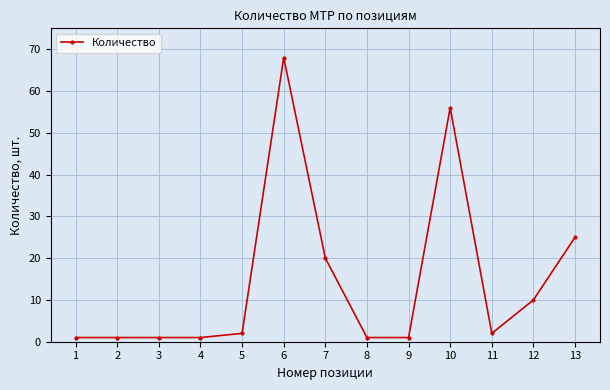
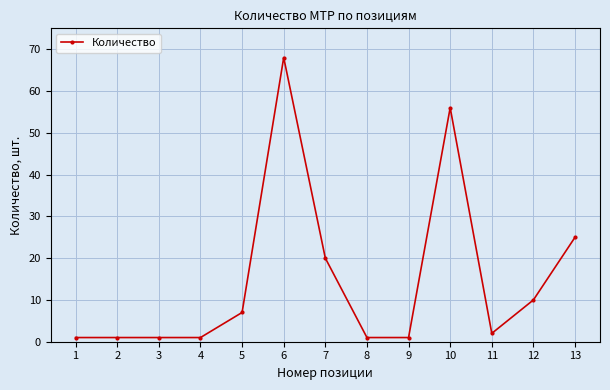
5: 2 -> 7
